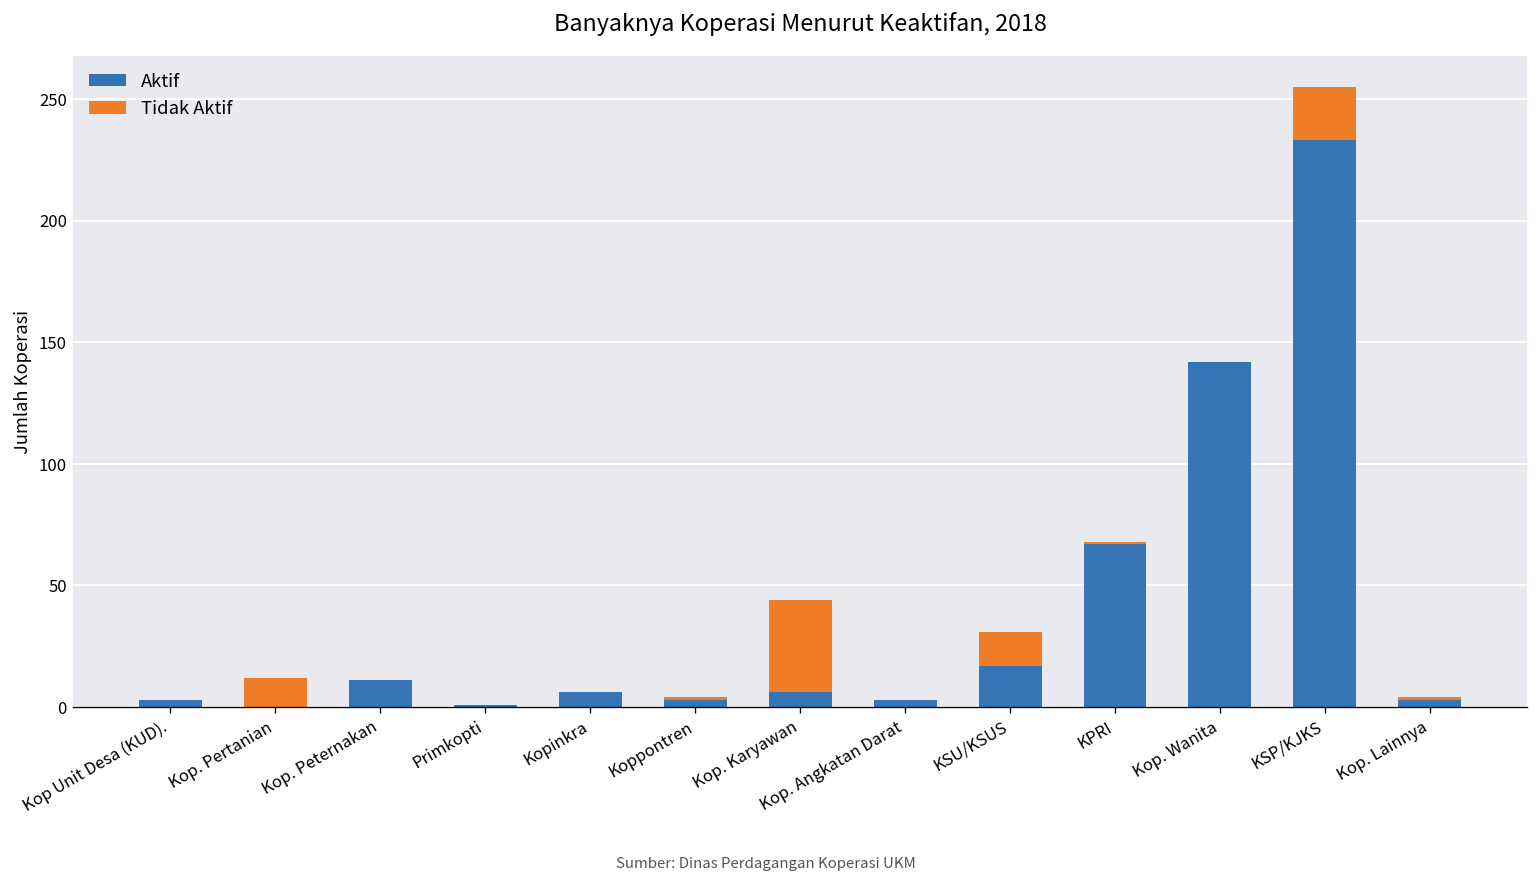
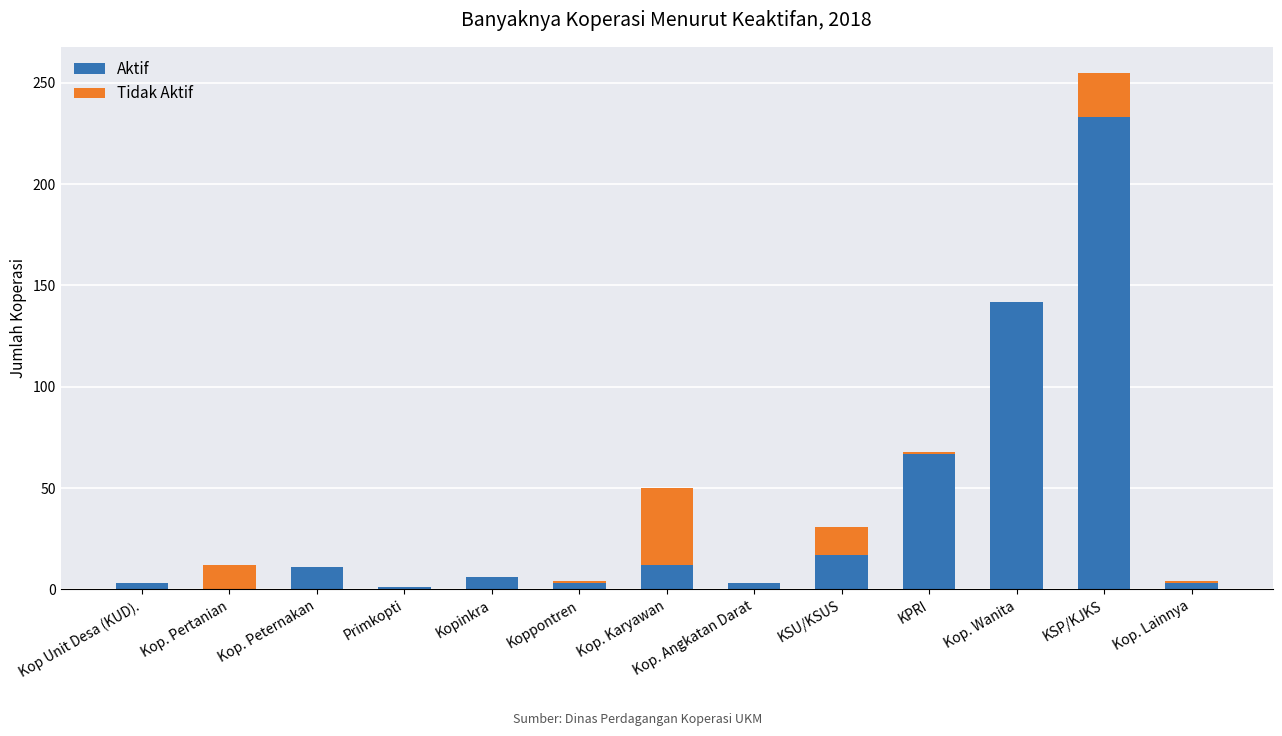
Aktif, Kop. Karyawan: 6 -> 12
